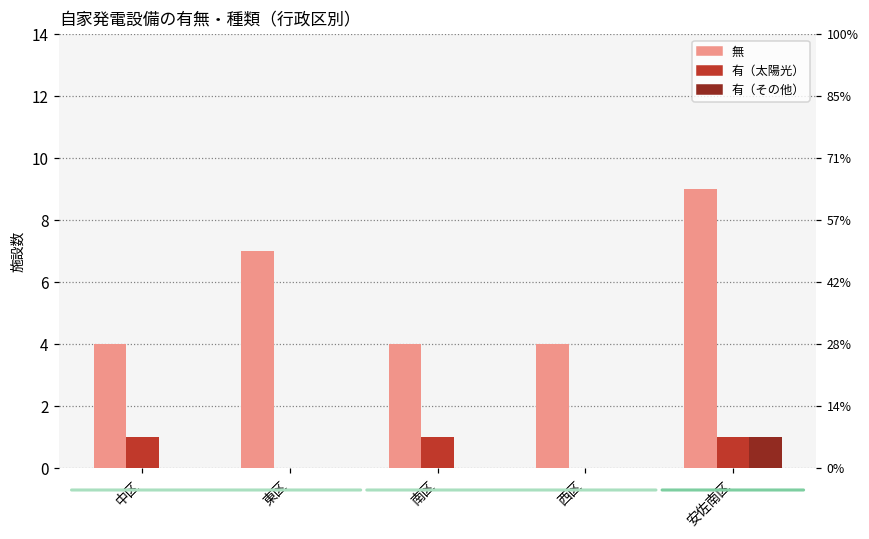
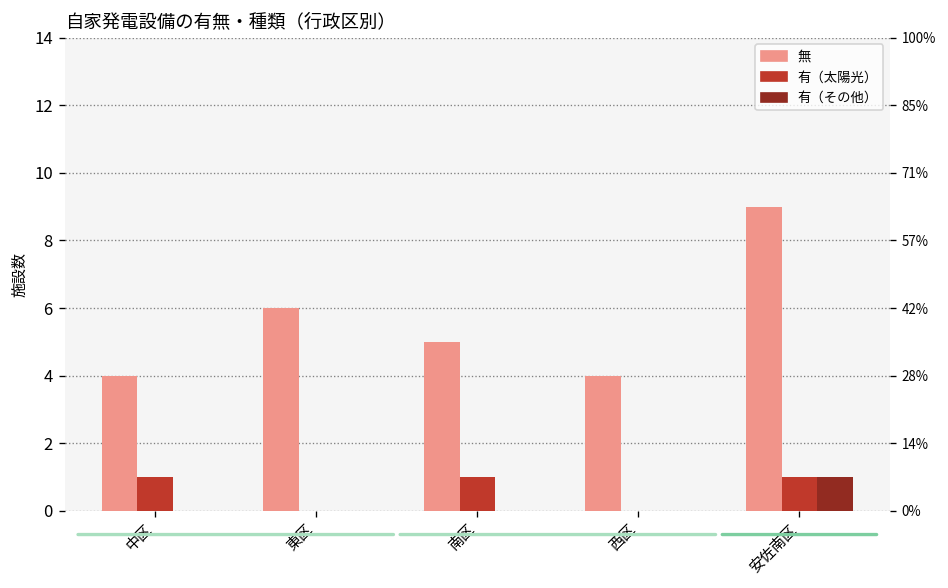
無, 東区: 7 -> 6
無, 南区: 4 -> 5
